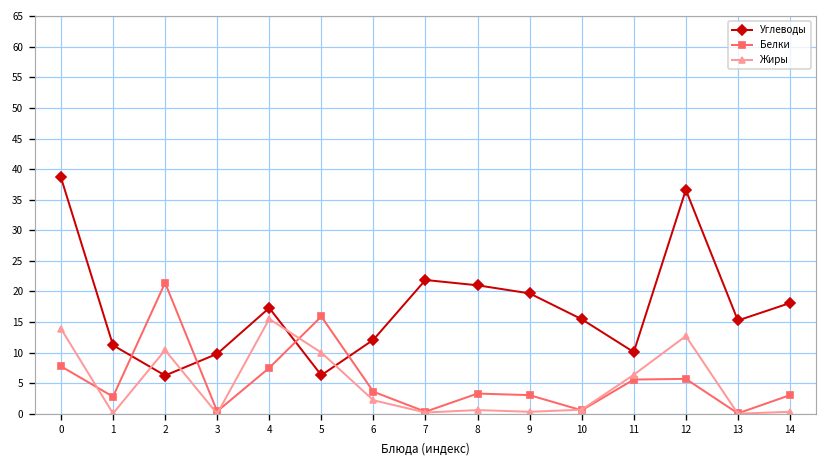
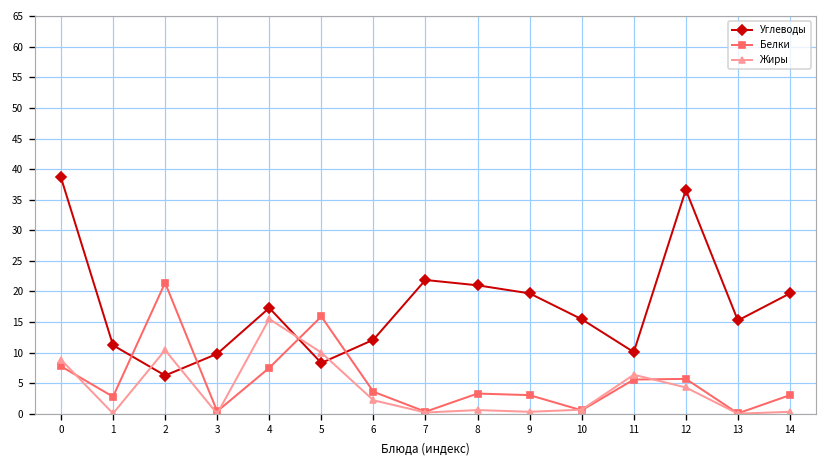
Жиры, 0: 14 -> 9
Углеводы, 5: 6 -> 8
Жиры, 12: 13 -> 4
Углеводы, 14: 18 -> 20
